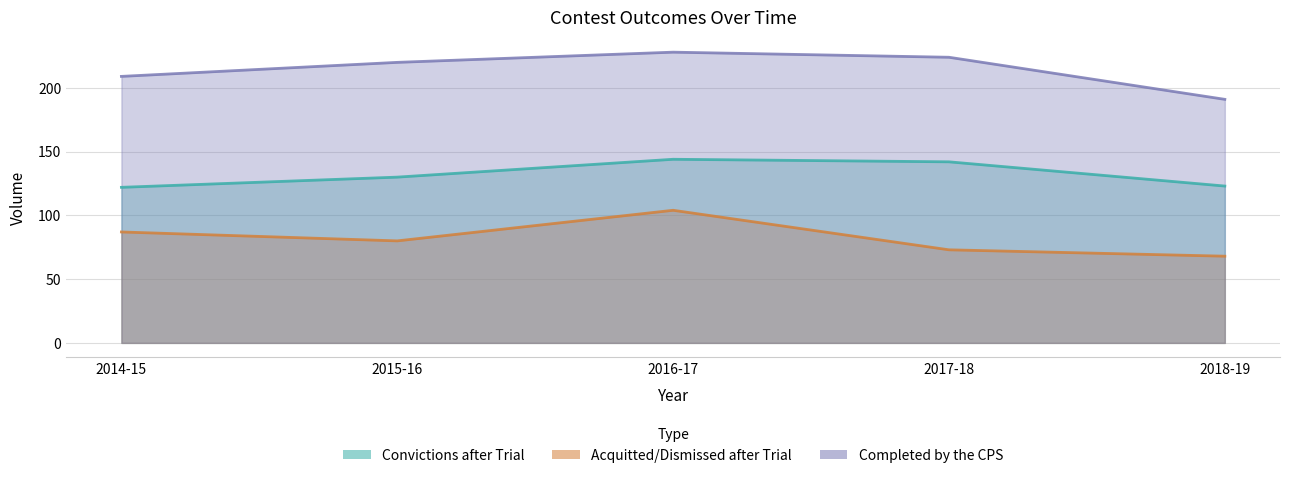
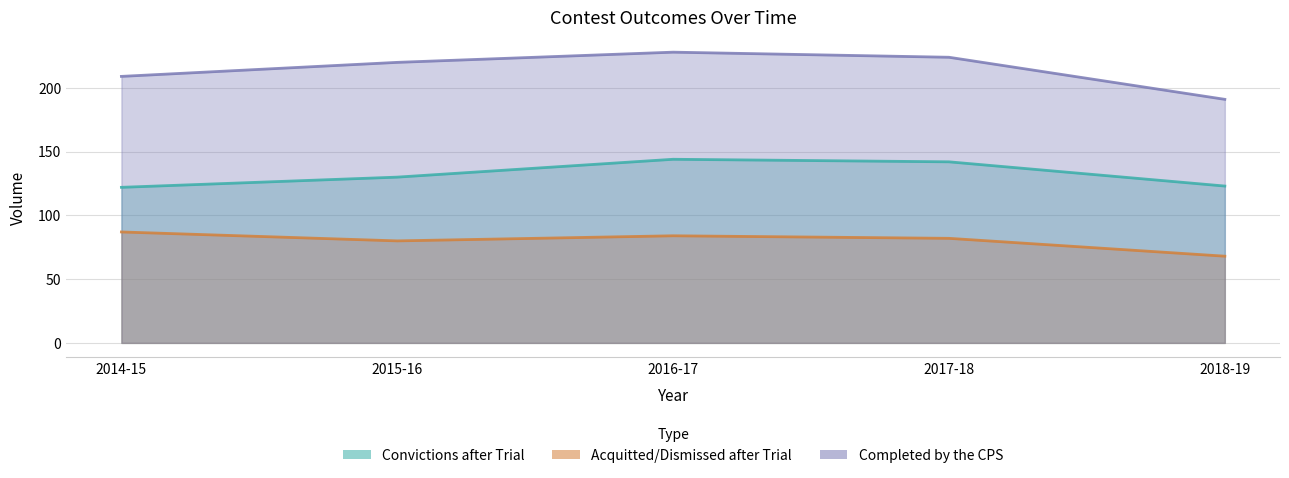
Acquitted/Dismissed after Trial, 2016-17: 104 -> 84
Acquitted/Dismissed after Trial, 2017-18: 73 -> 82
